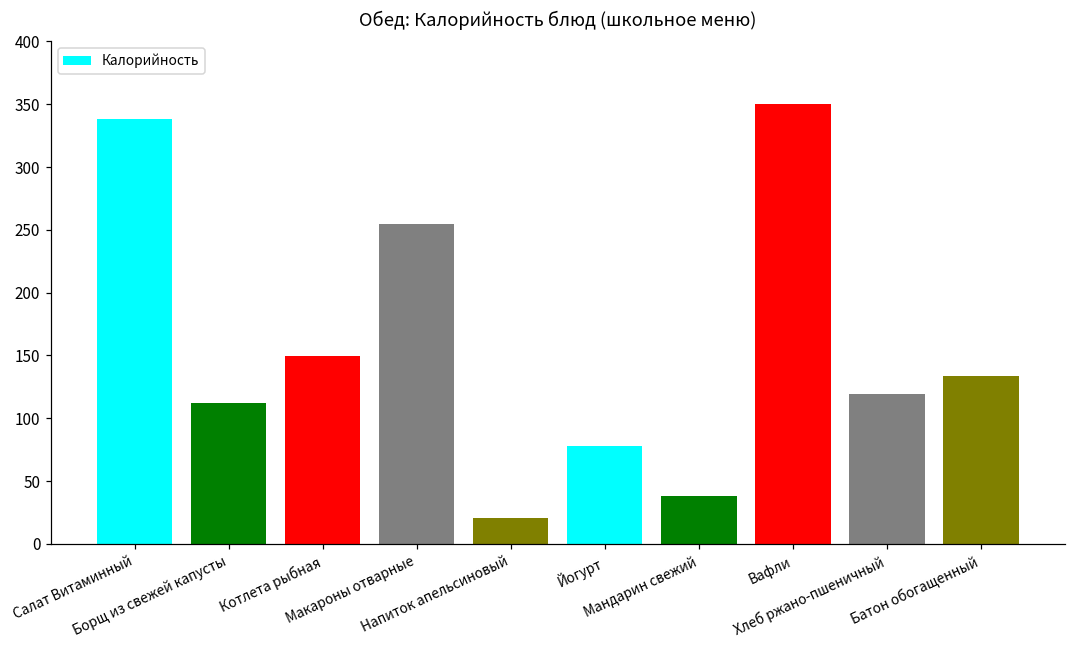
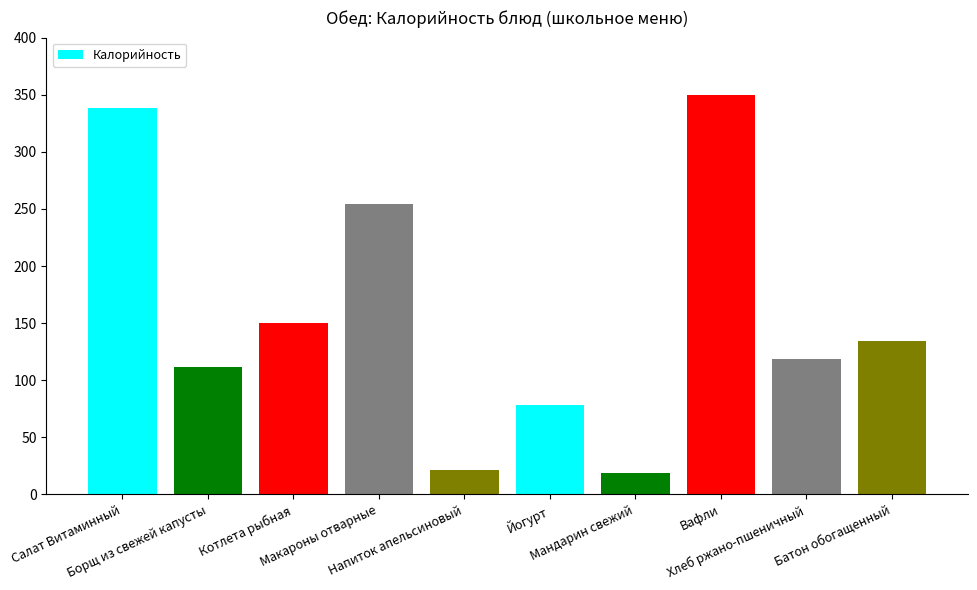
Мандарин свежий: 38 -> 19
